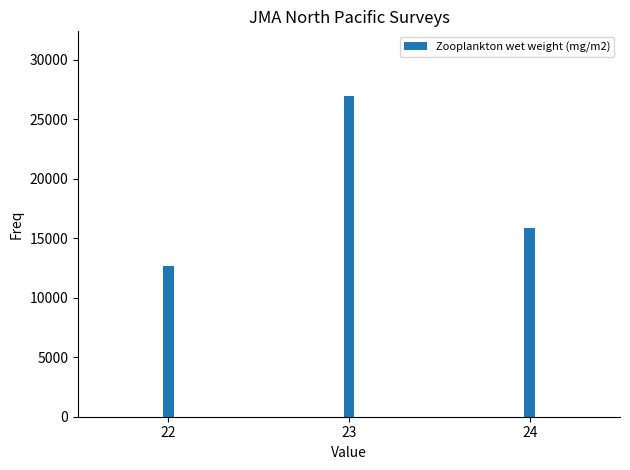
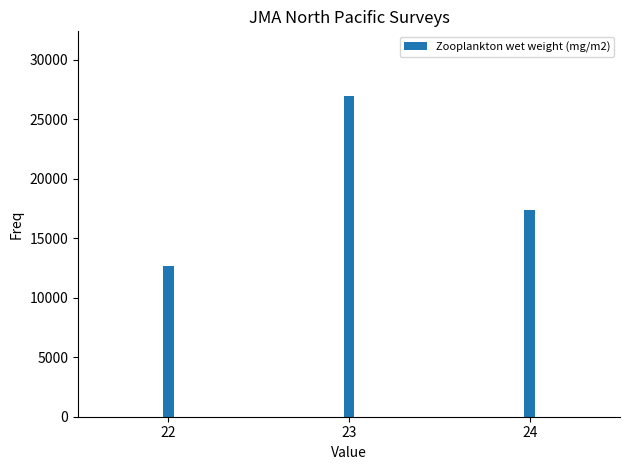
24: 15900 -> 17400
